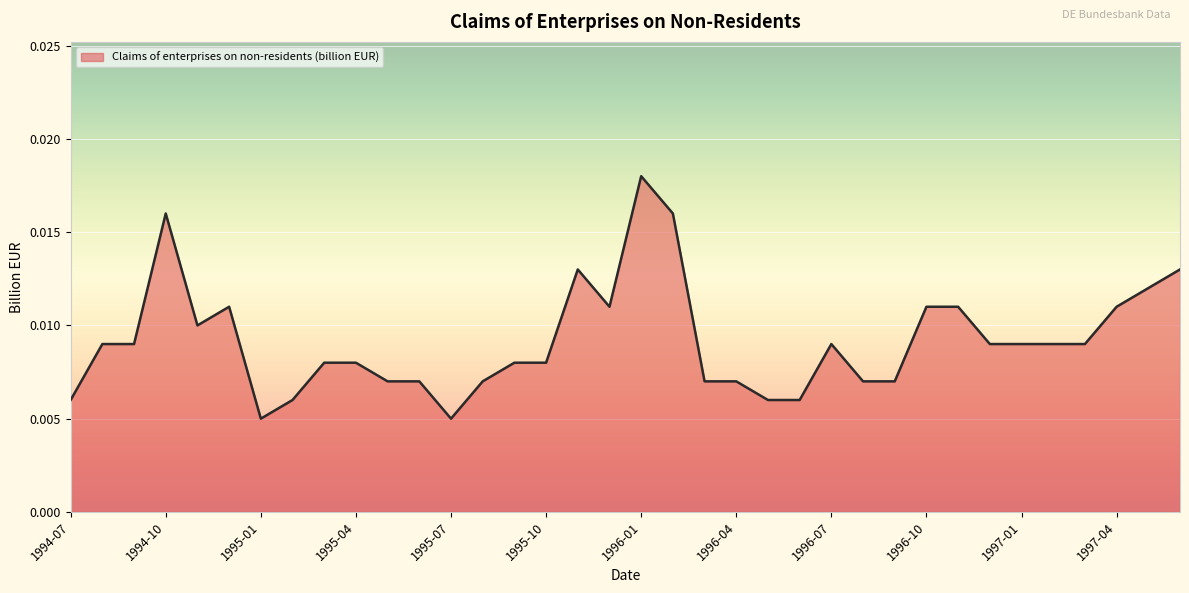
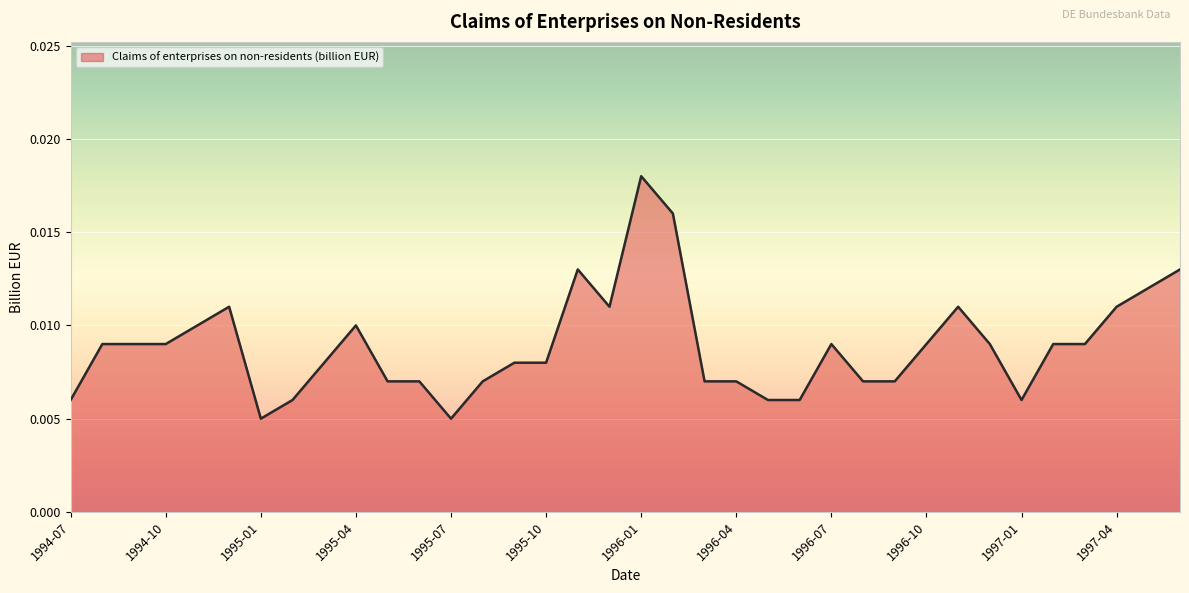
1994-10: 0.016 -> 0.009
1995-04: 0.008 -> 0.010
1996-10: 0.011 -> 0.009
1997-01: 0.009 -> 0.006
